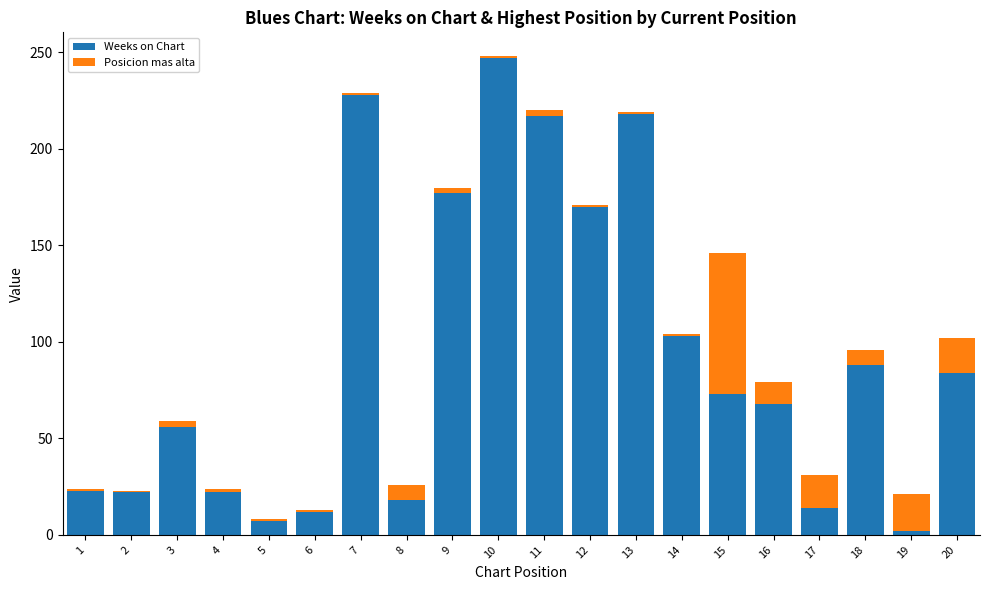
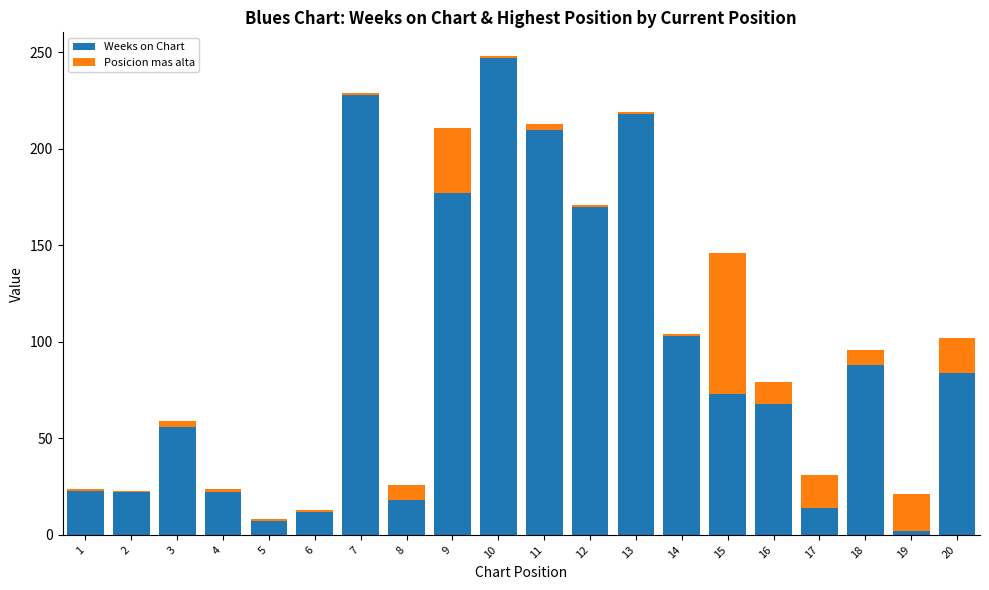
Posicion mas alta, 9: 3 -> 34
Weeks on Chart, 11: 217 -> 210
